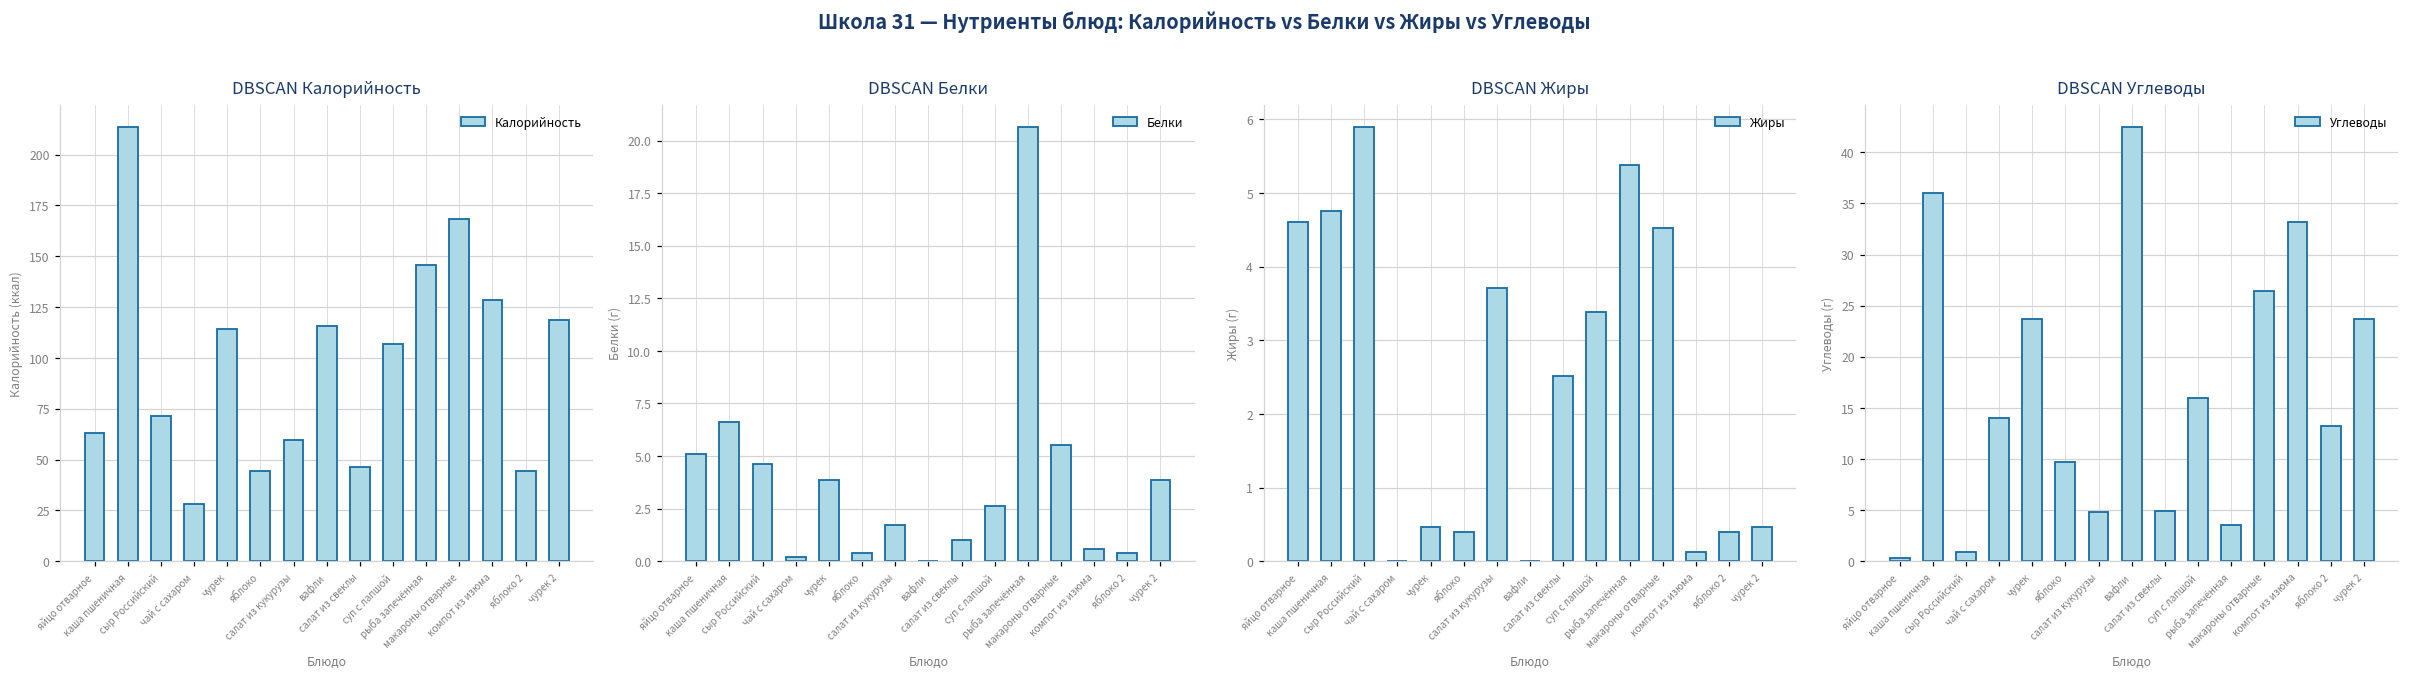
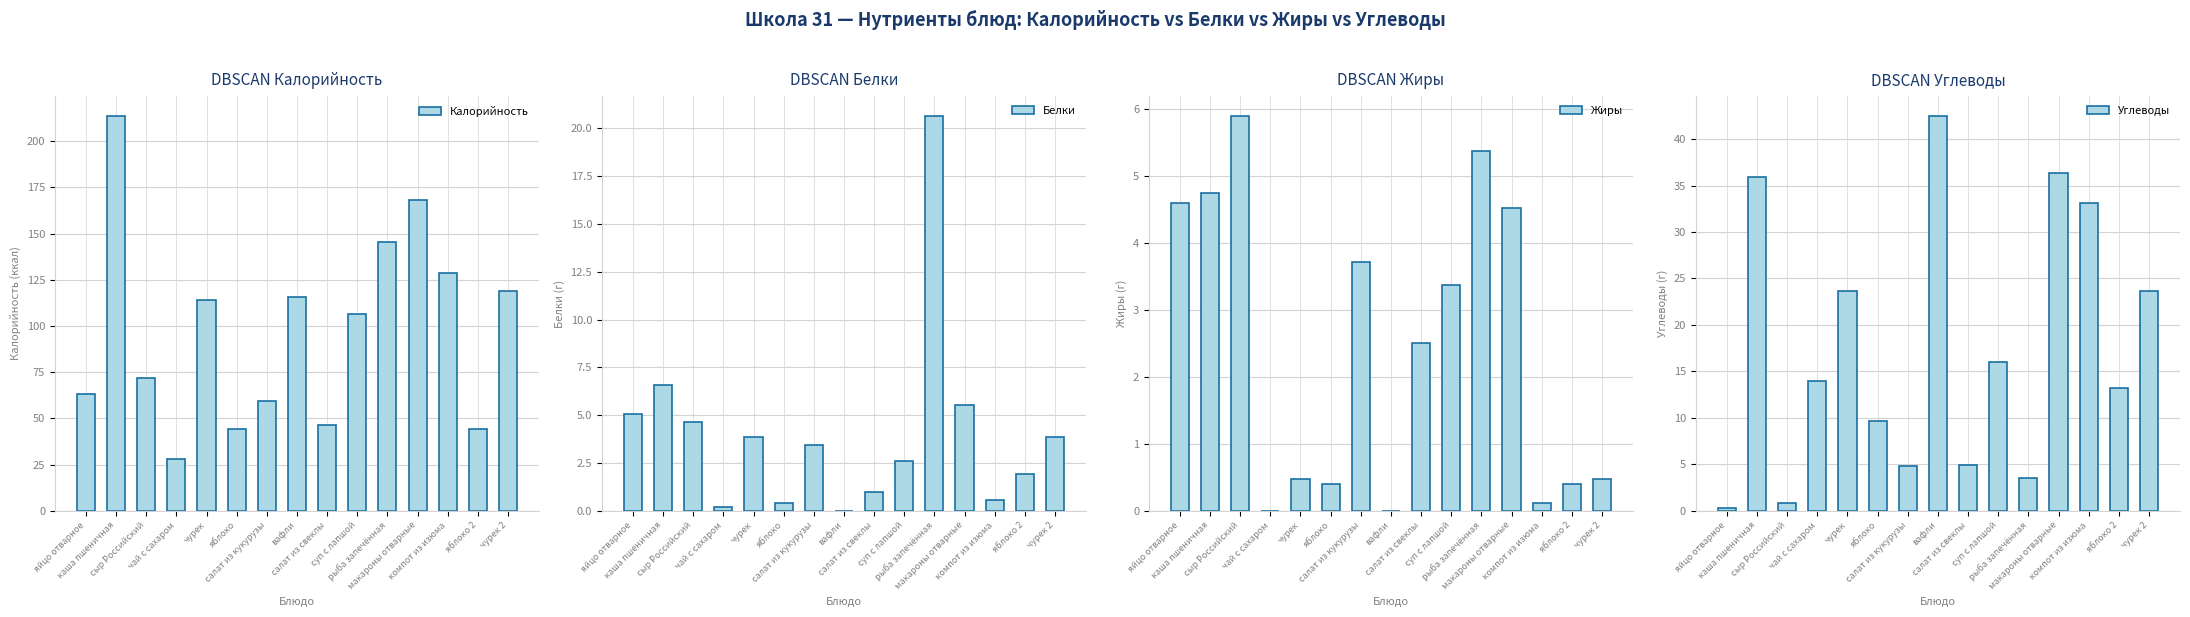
DBSCAN Белки, салат из кукурузы: 1.7 -> 3.4
DBSCAN Белки, яблоко 2: 0.4 -> 1.9
DBSCAN Углеводы, макароны отварные: 26 -> 36
